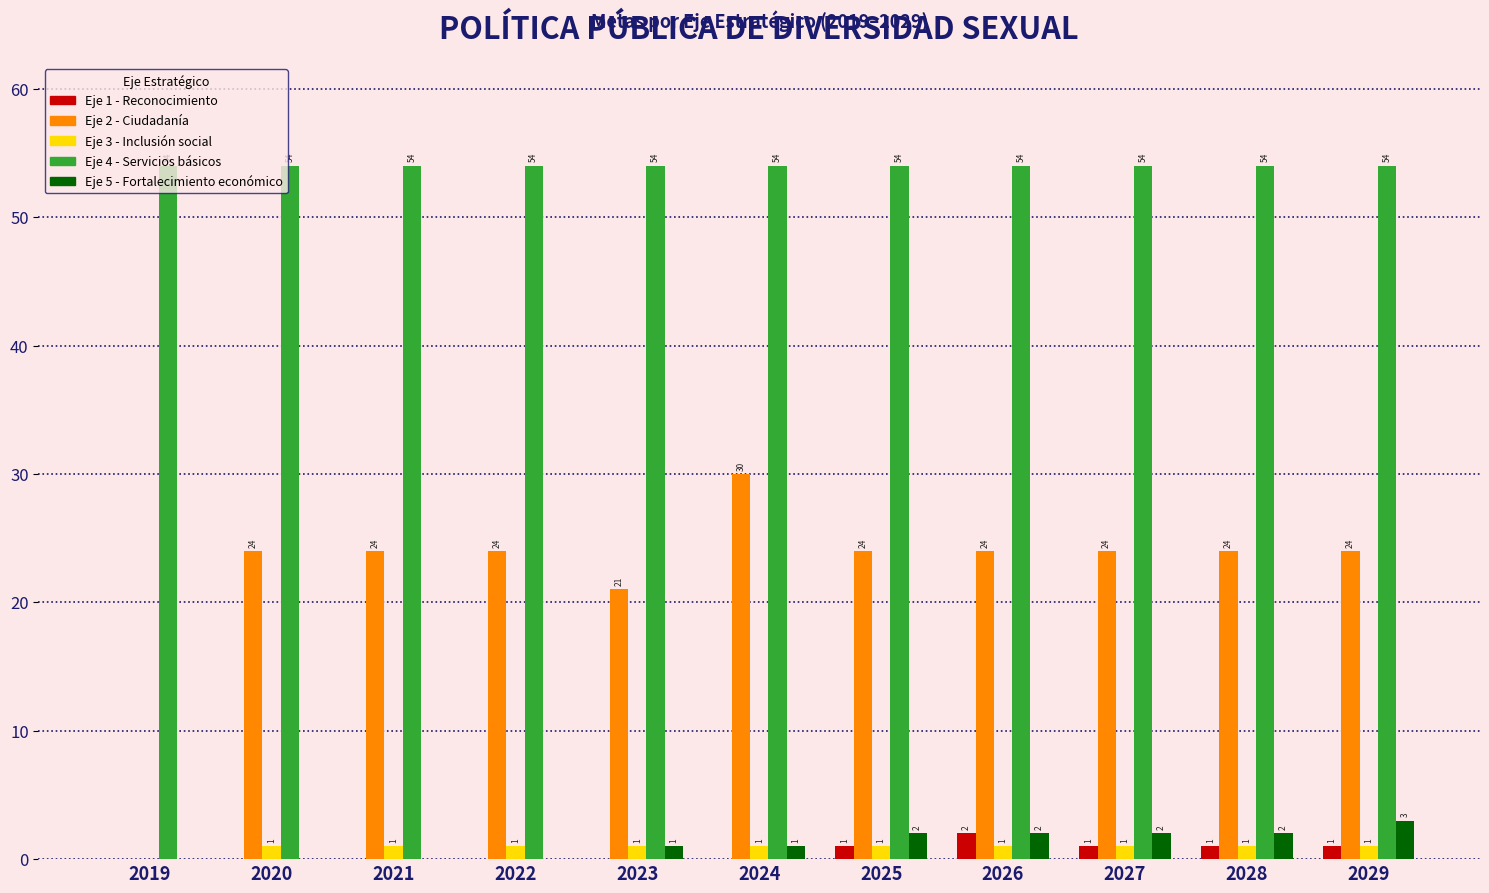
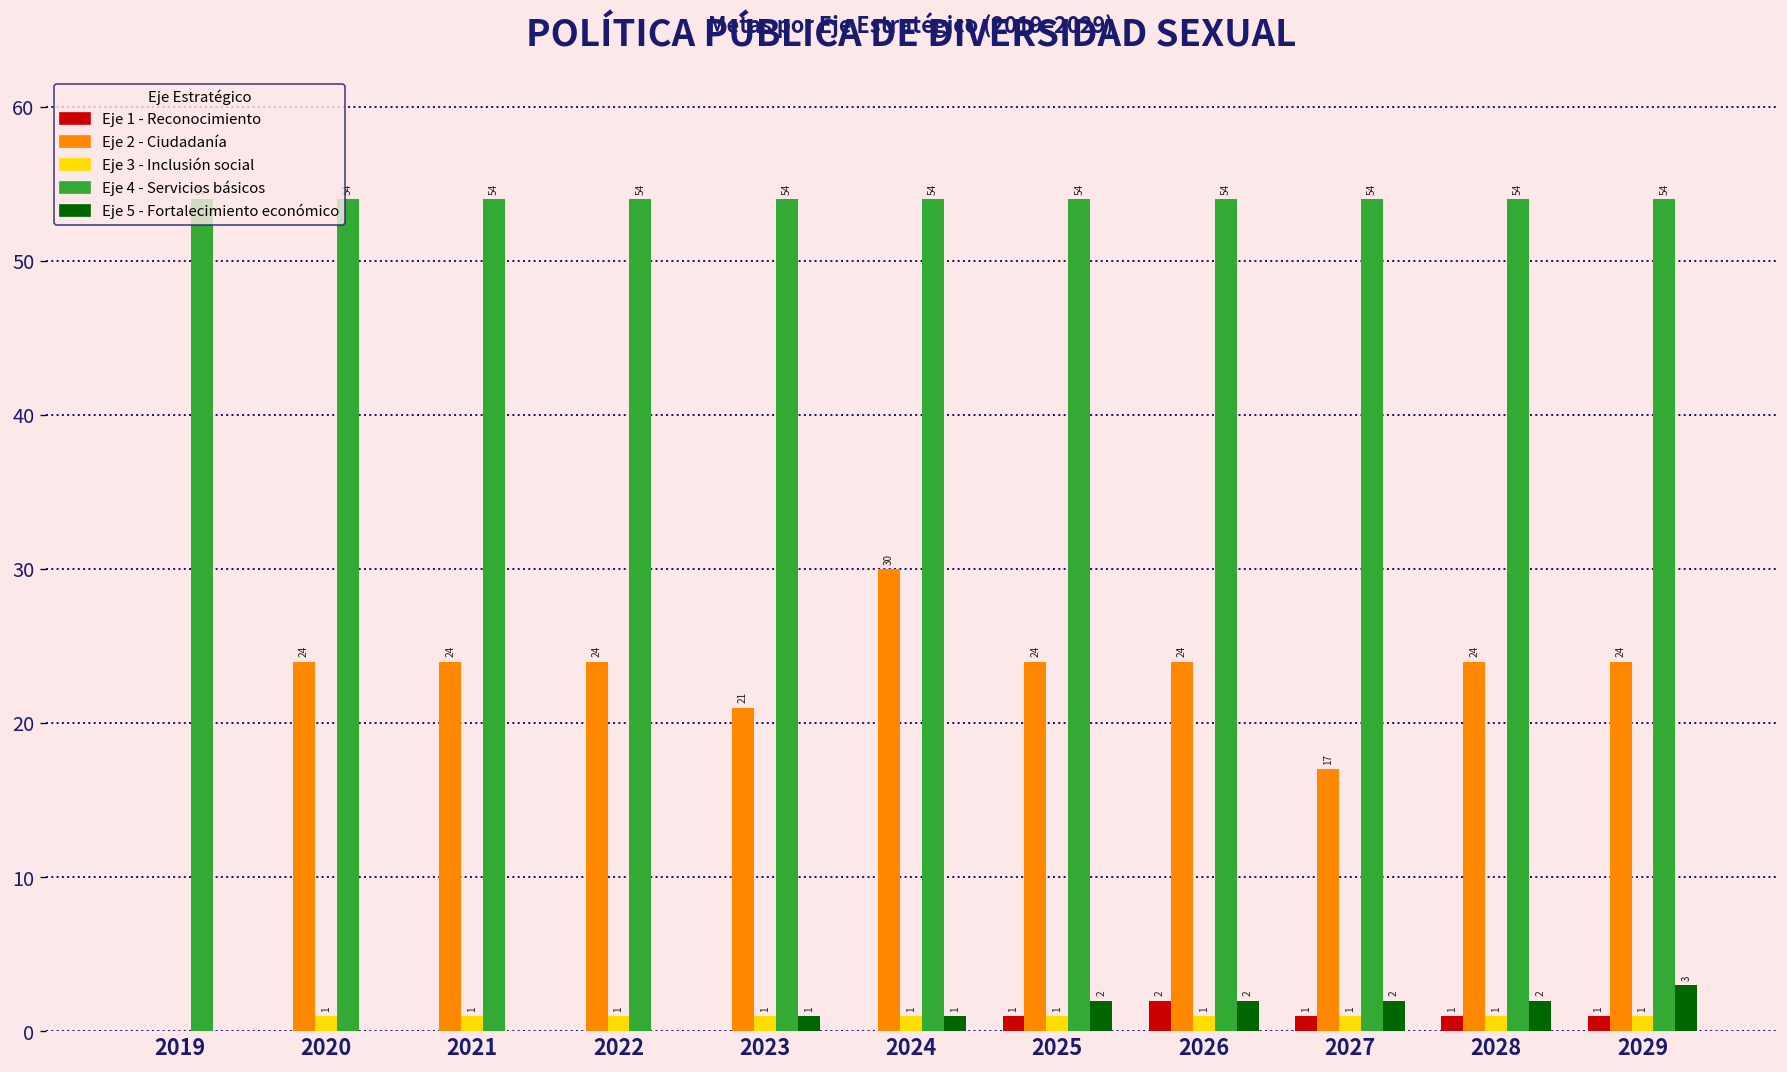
Eje 2 - Ciudadanía, 2027: 24 -> 17
